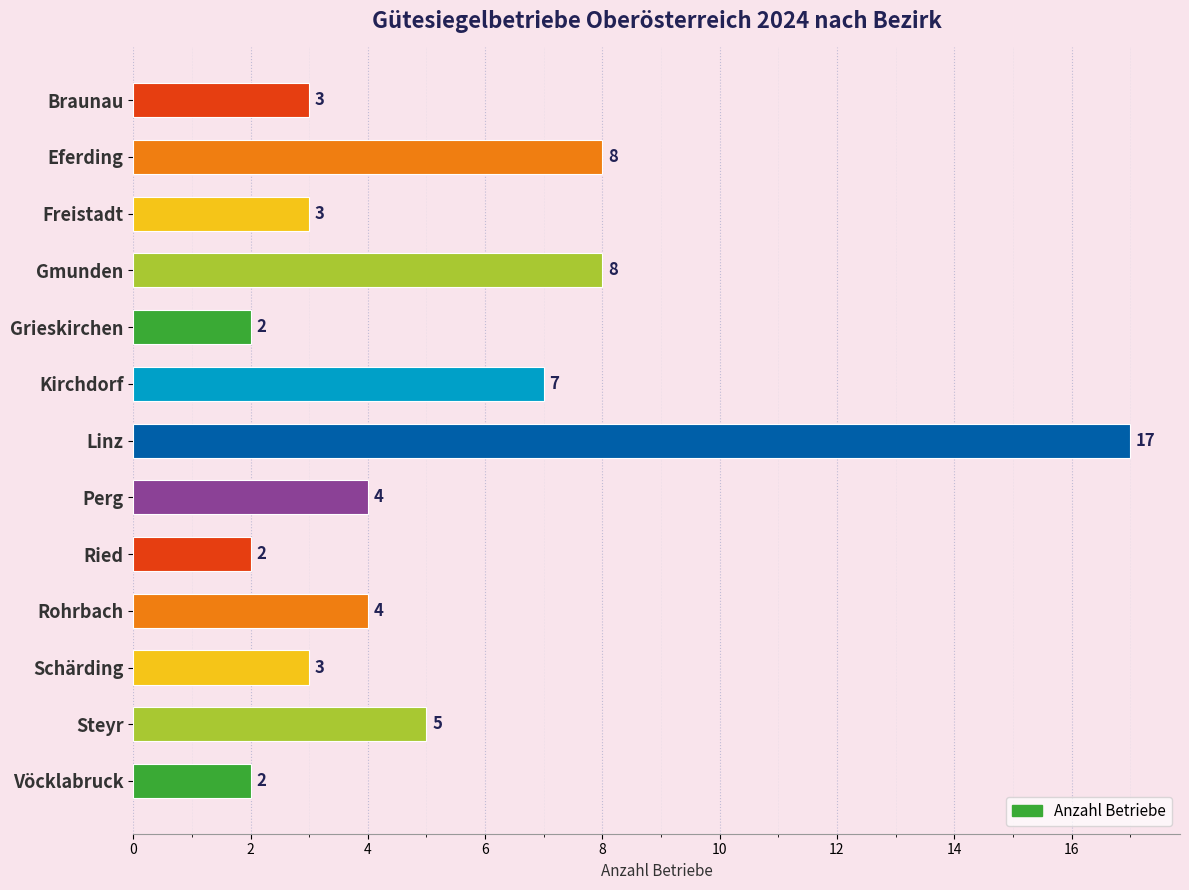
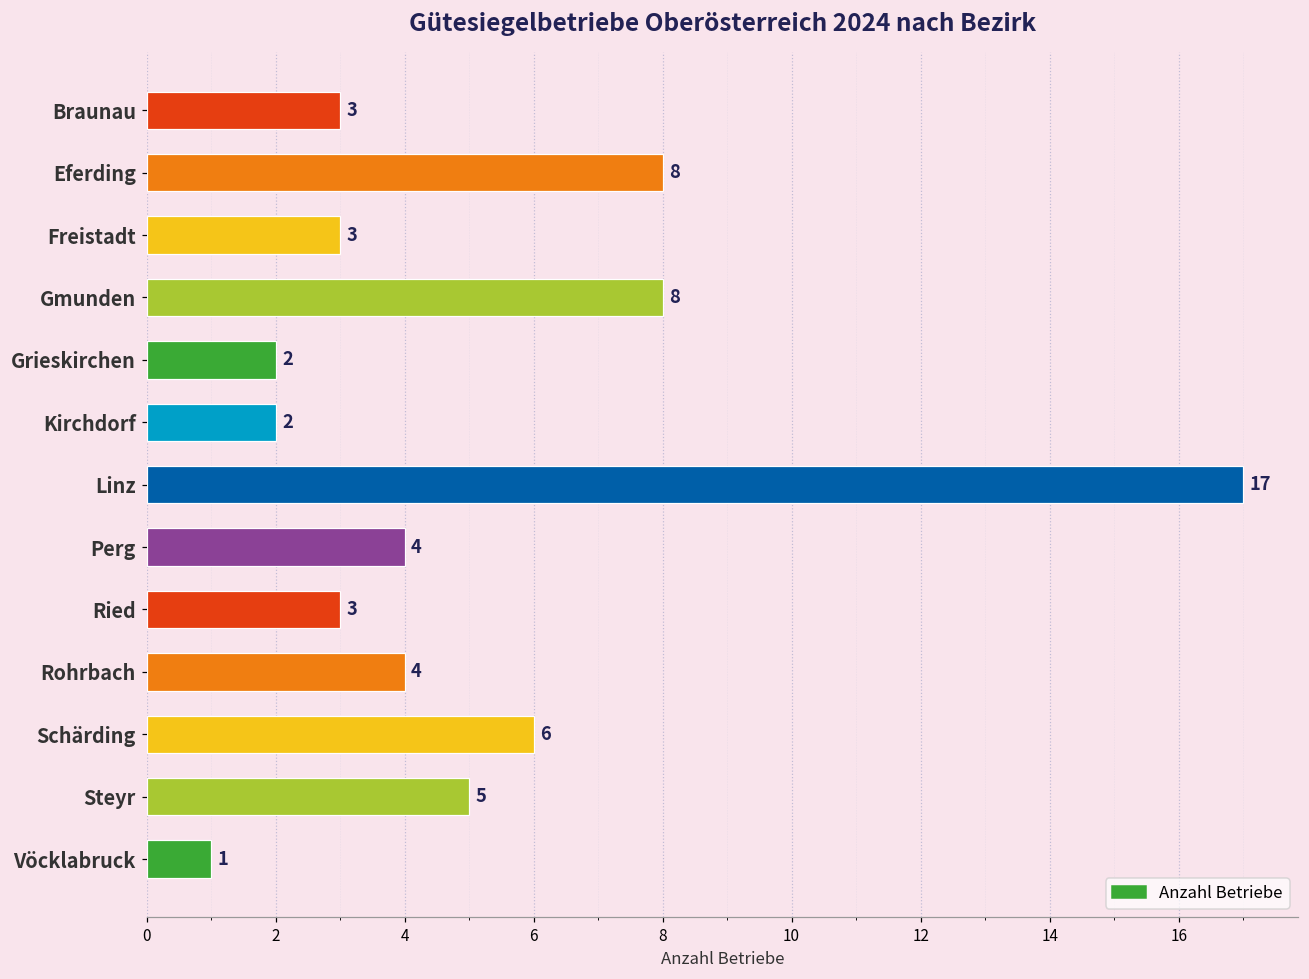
Kirchdorf: 7 -> 2
Ried: 2 -> 3
Schärding: 3 -> 6
Vöcklabruck: 2 -> 1
